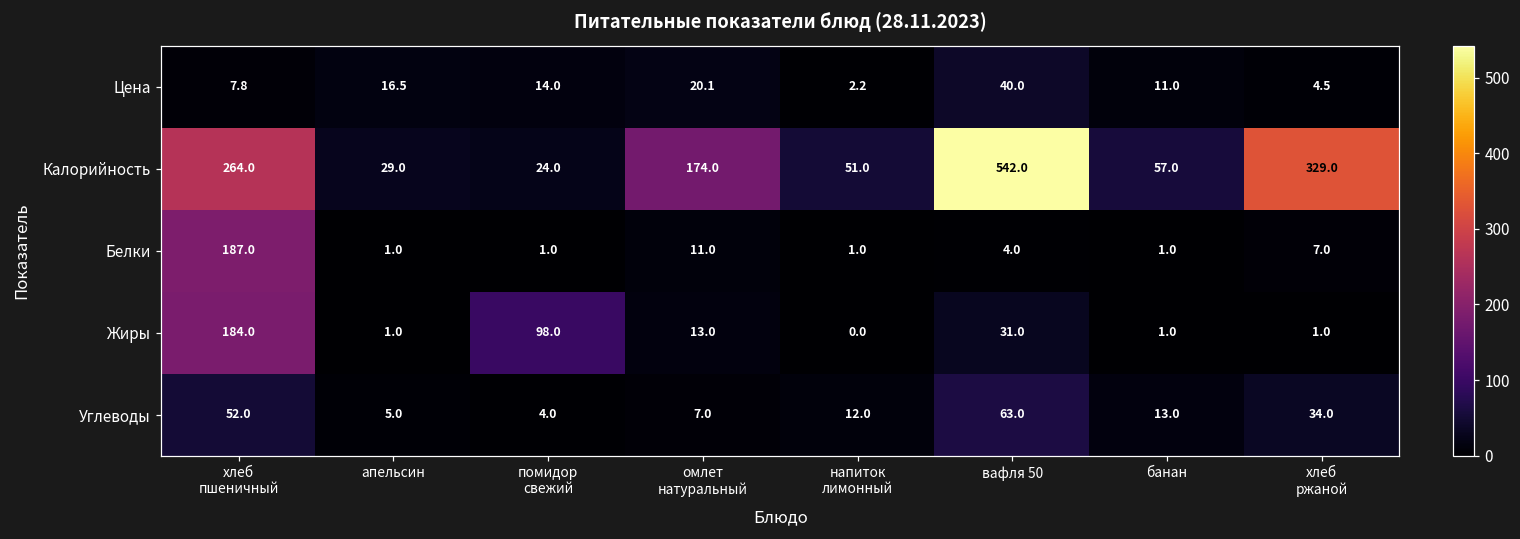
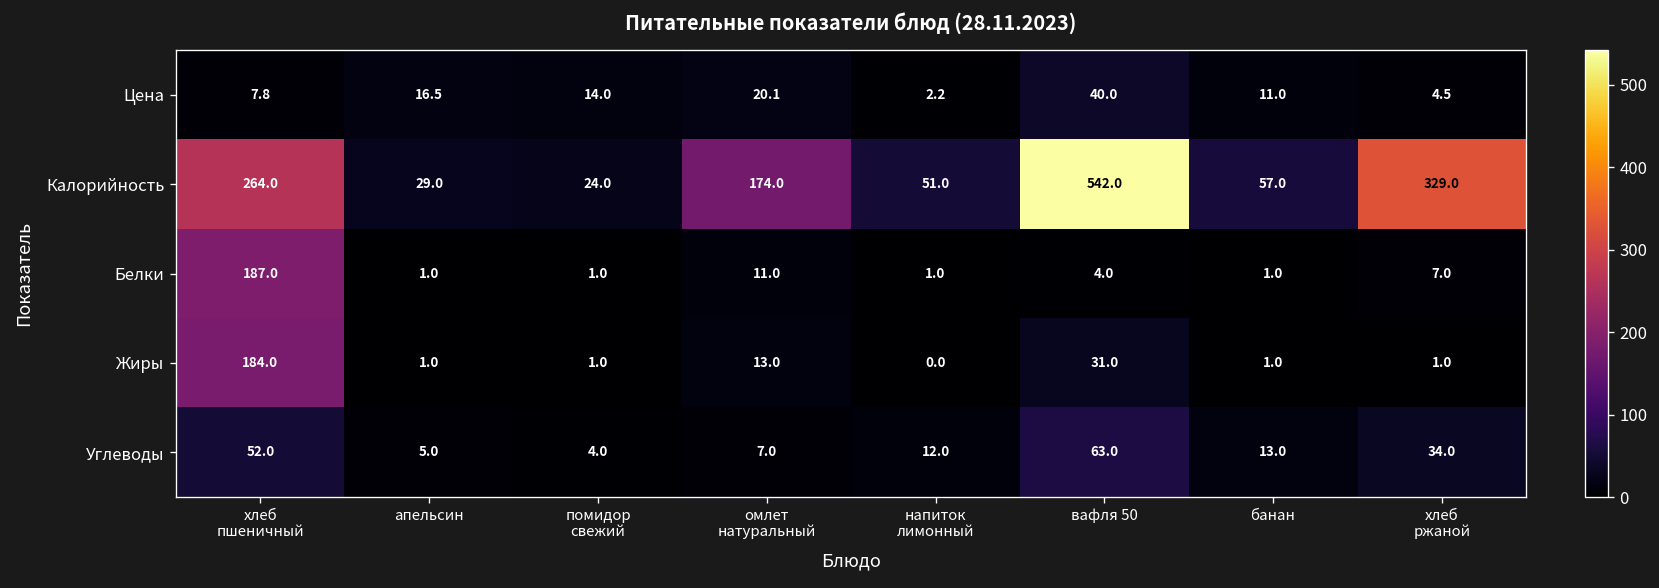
Жиры, помидор свежий: 98.0 -> 1.0
